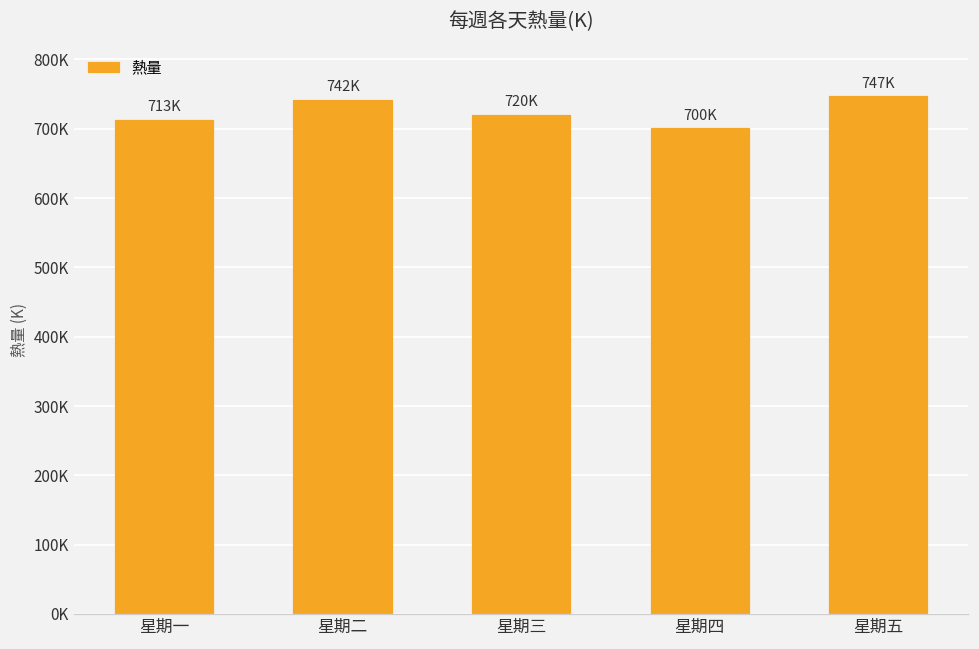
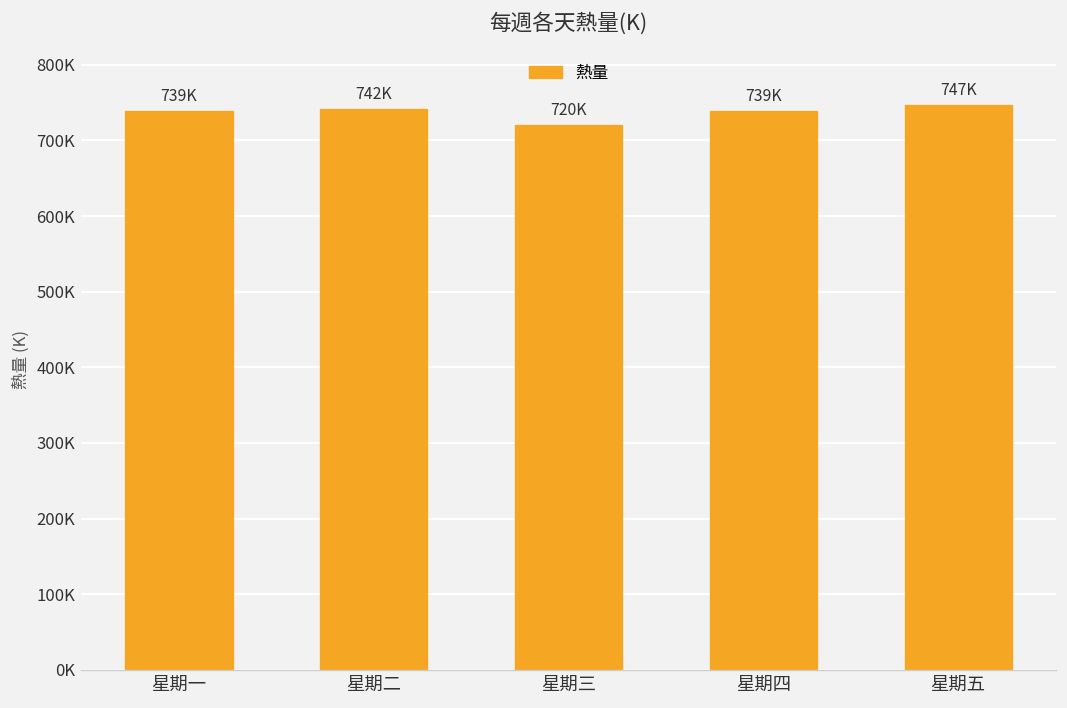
星期一: 713K -> 739K
星期四: 700K -> 739K
